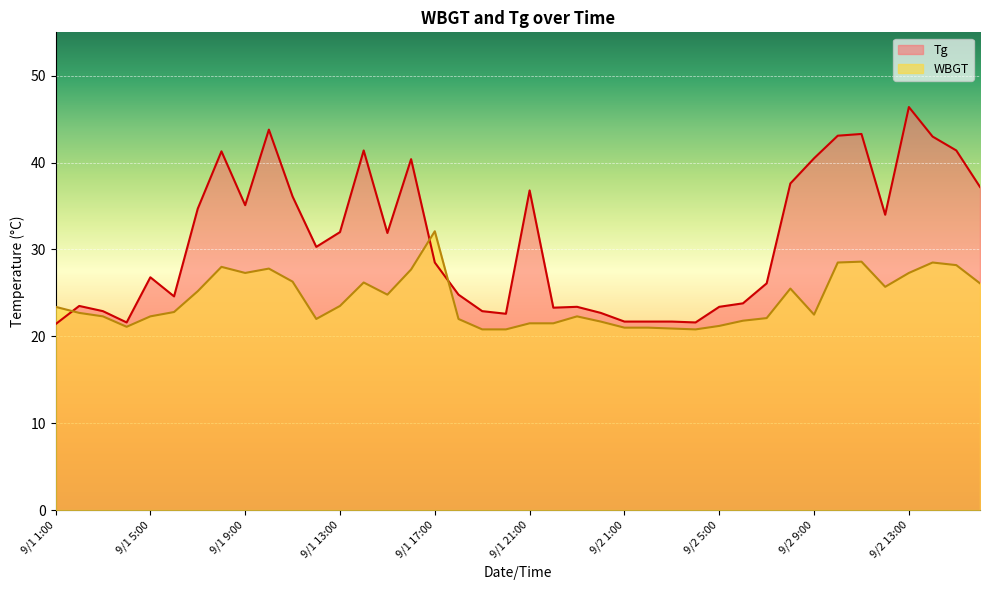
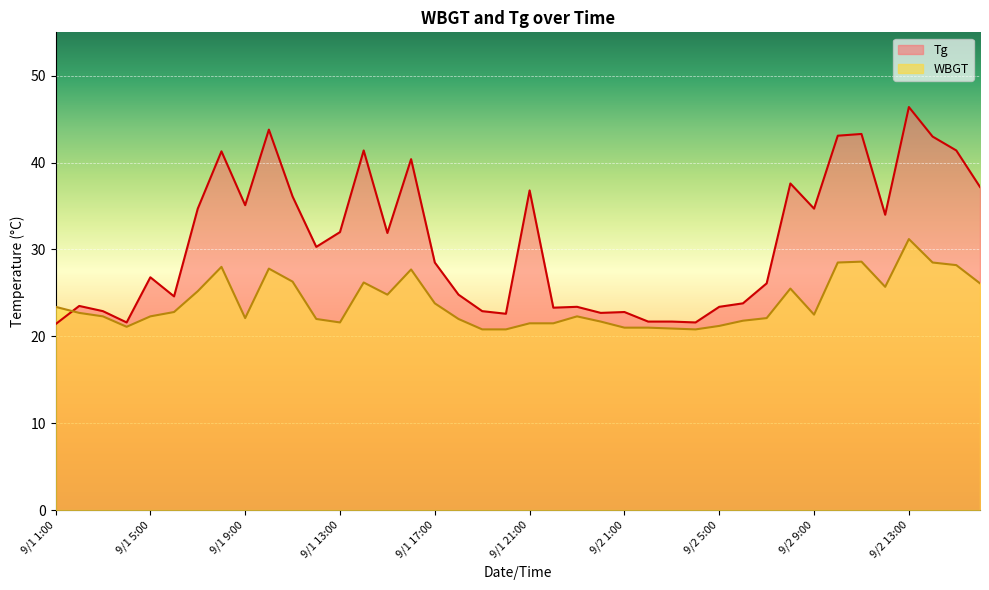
WBGT, 9/1 9:00: 27 -> 22
WBGT, 9/1 13:00: 24 -> 22
WBGT, 9/1 17:00: 32 -> 24
Tg, 9/2 1:00: 22 -> 23
Tg, 9/2 9:00: 41 -> 35
WBGT, 9/2 13:00: 27 -> 31
